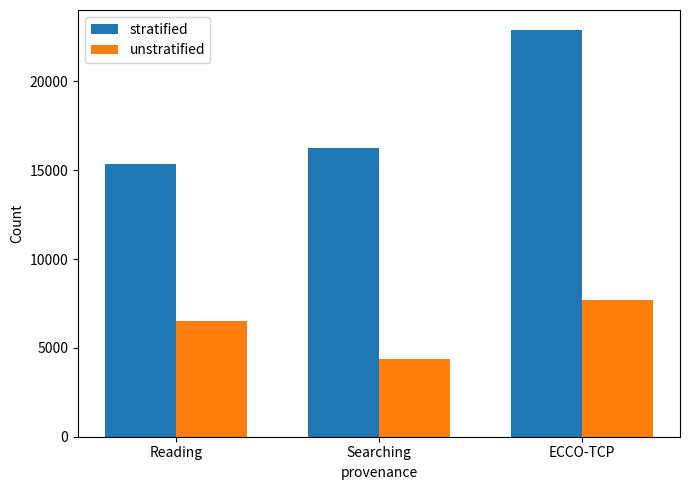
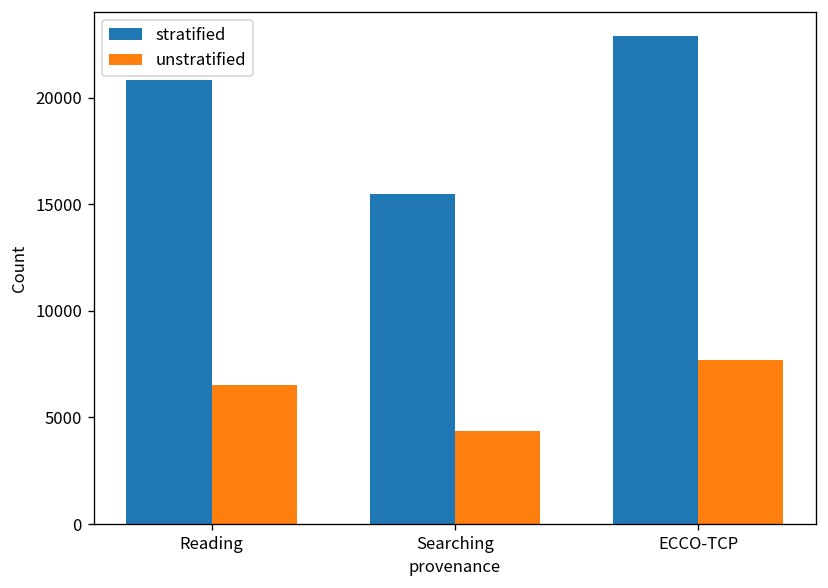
stratified, Reading: 15400 -> 20800
stratified, Searching: 16300 -> 15500
